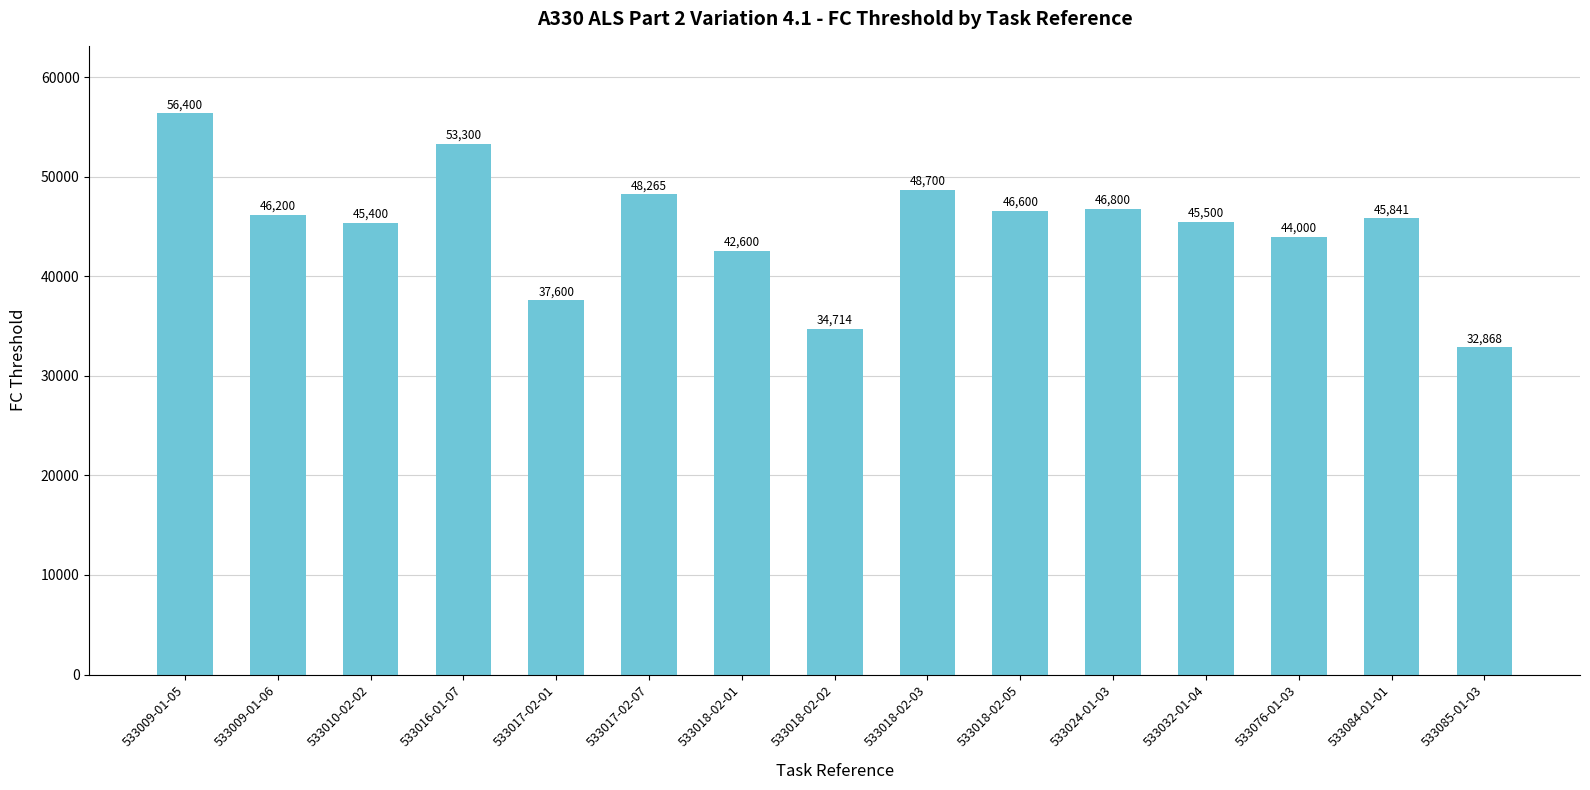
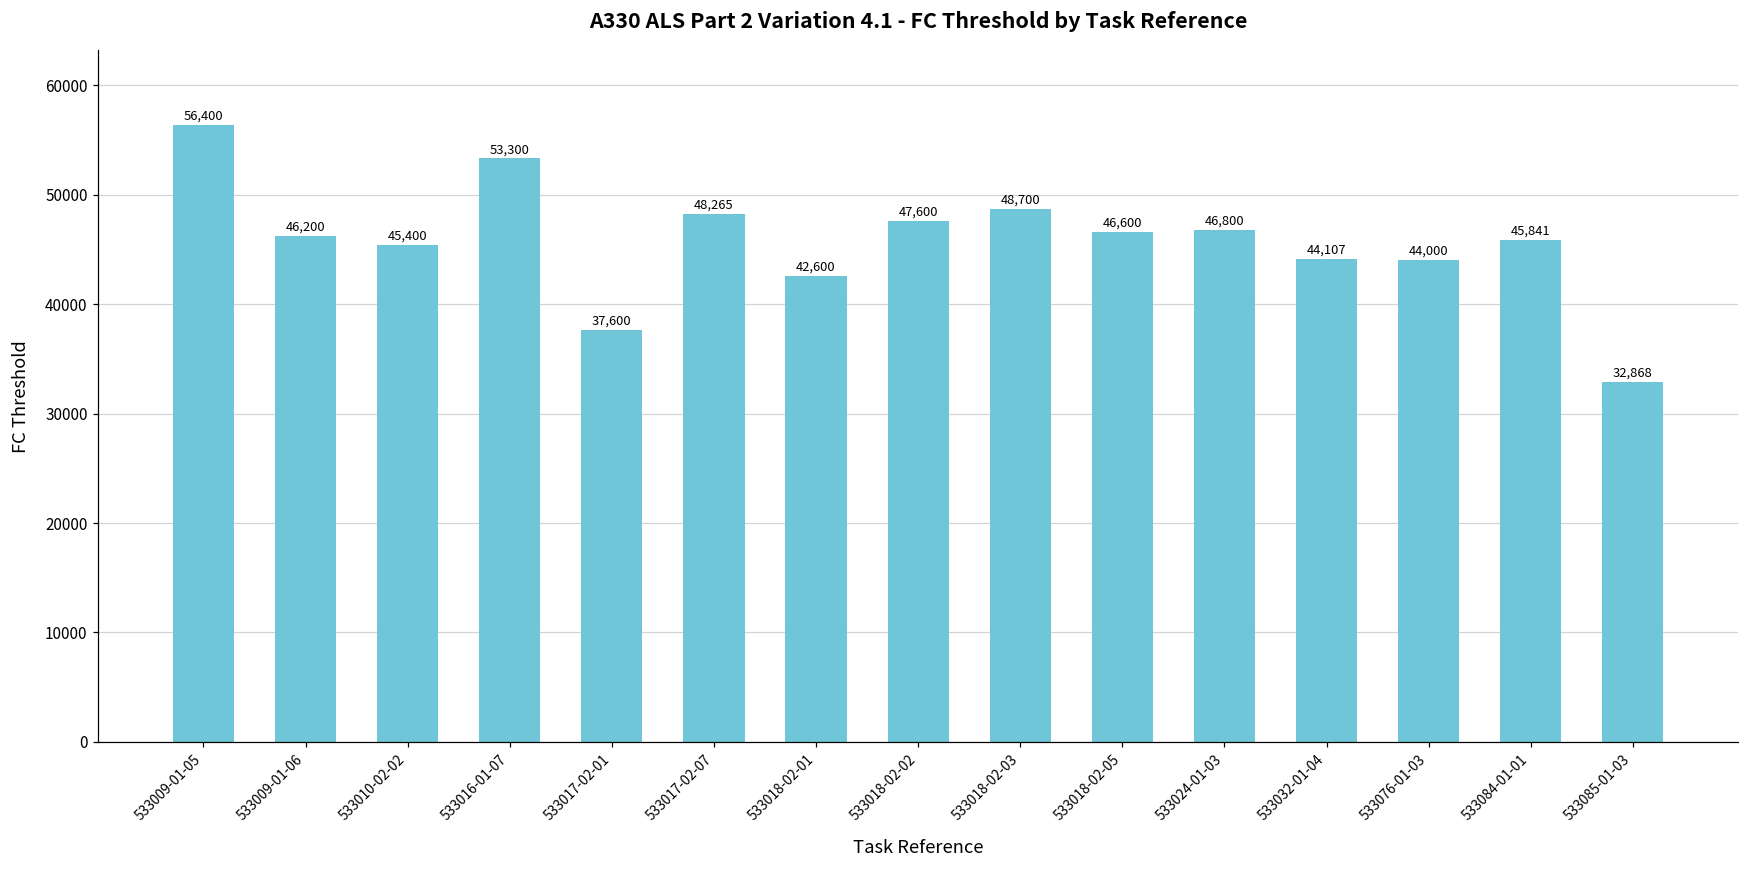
533018-02-02: 34,714 -> 47,600
533032-01-04: 45,500 -> 44,107
